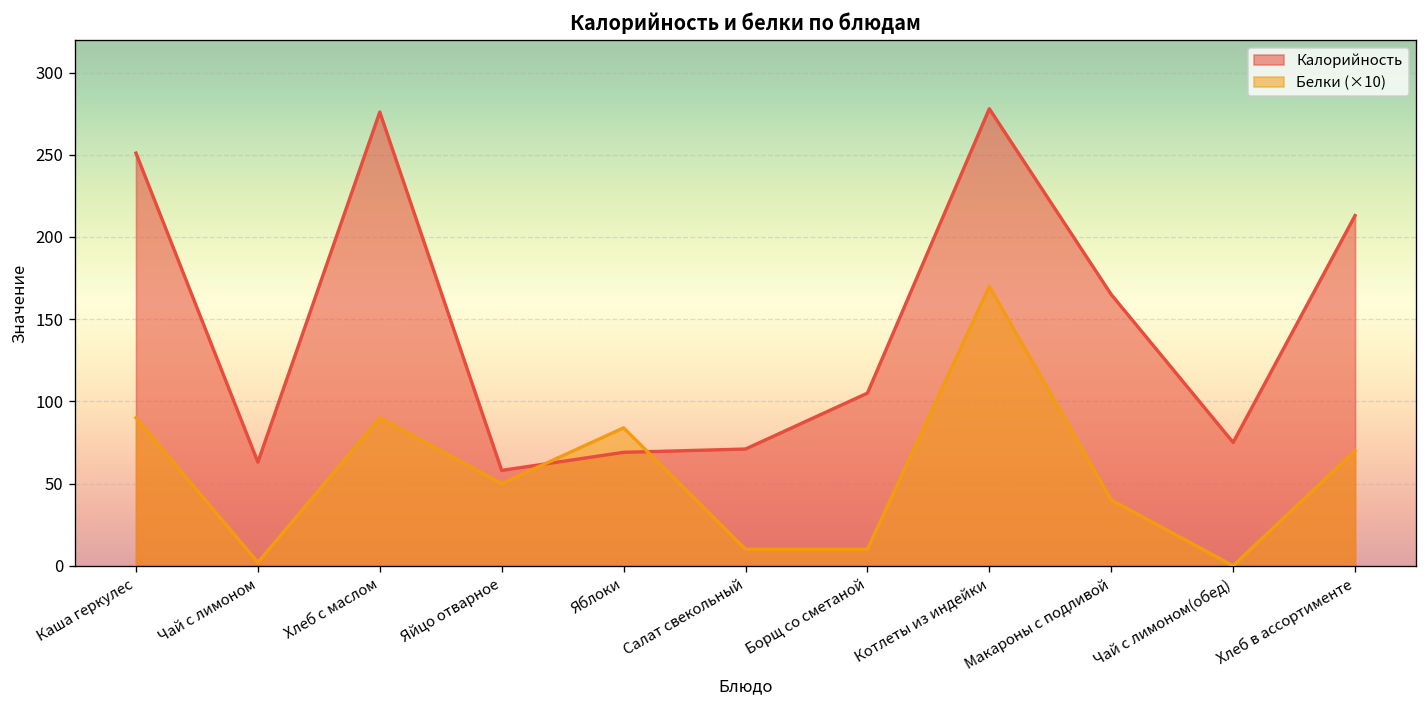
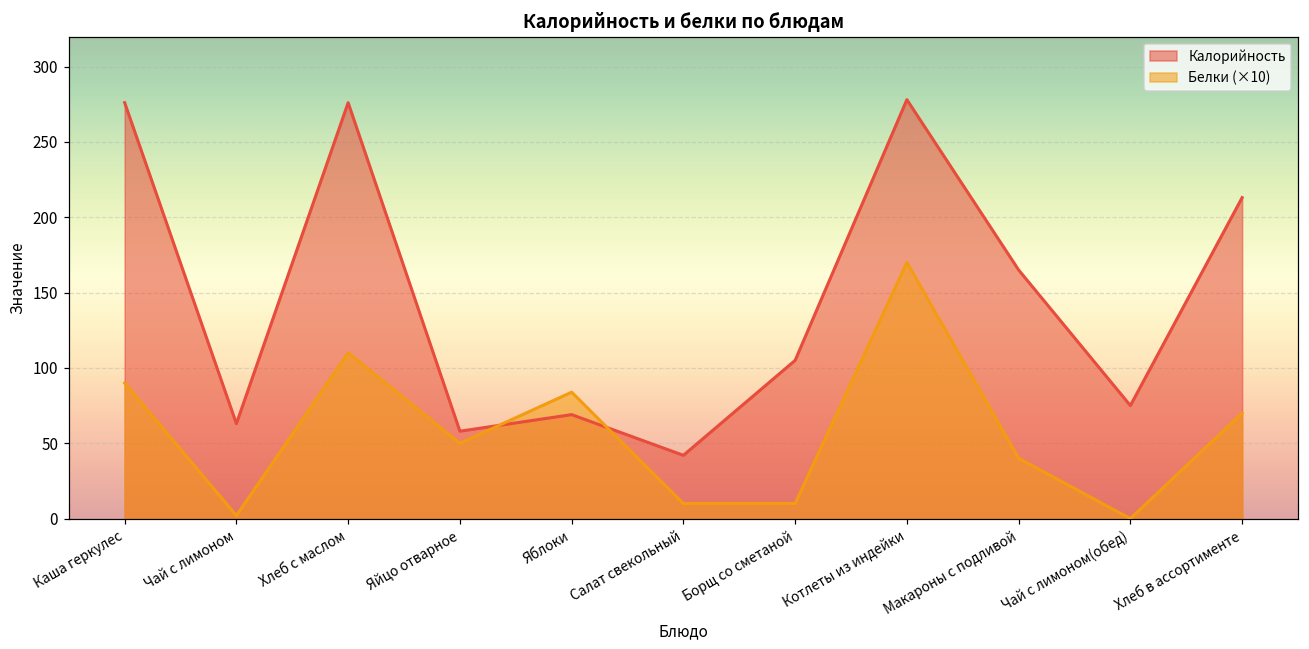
Калорийность, Каша геркулес: 251 -> 276
Белки (×10), Хлеб с маслом: 90 -> 110
Калорийность, Салат свекольный: 71 -> 42
